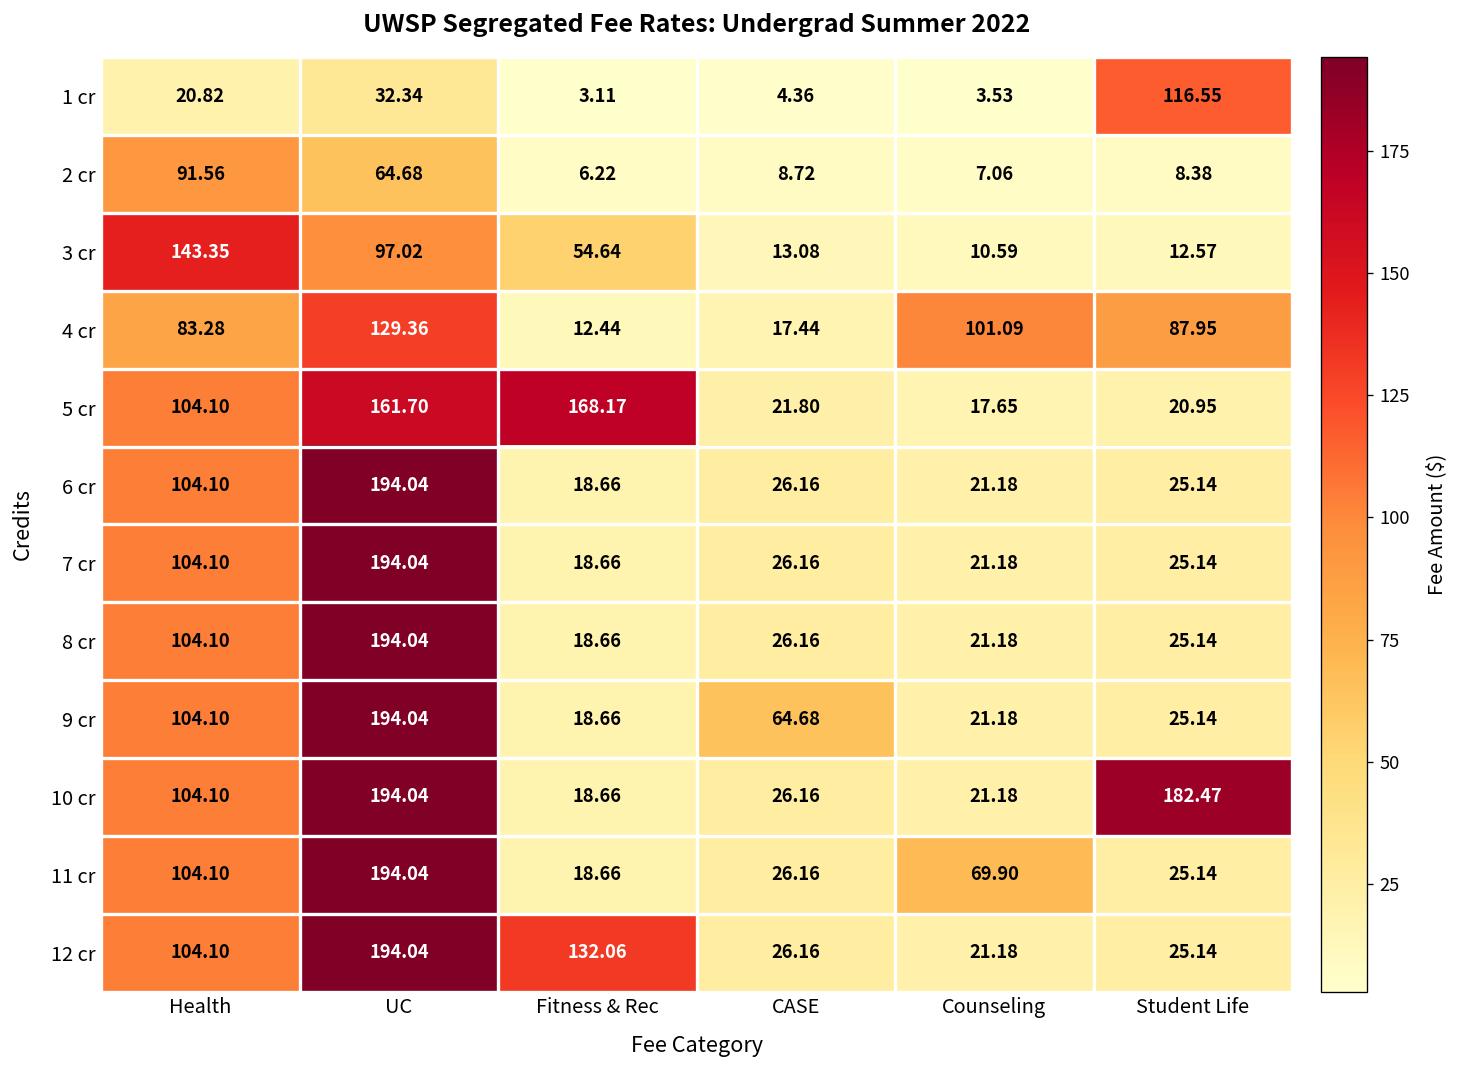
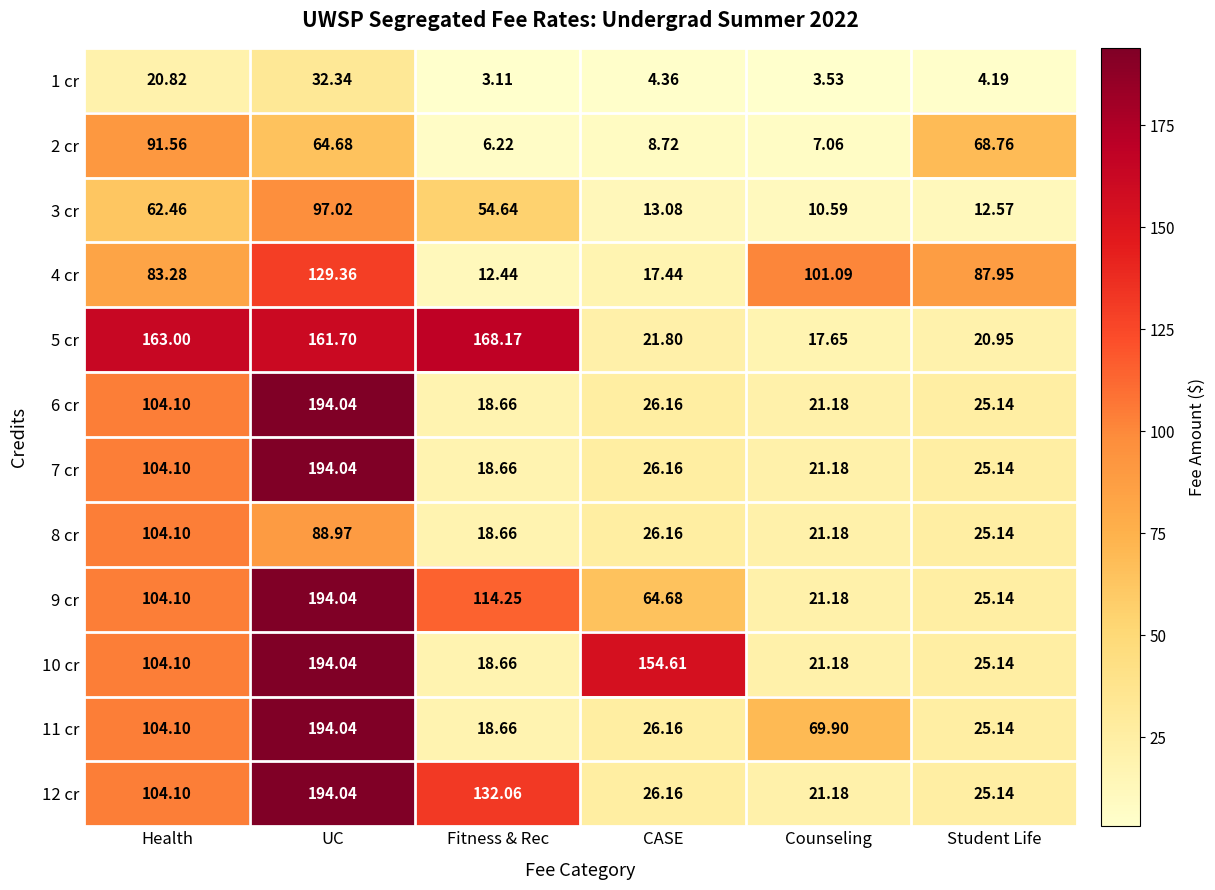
1 cr, Student Life: 116.55 -> 4.19
2 cr, Student Life: 8.38 -> 68.76
3 cr, Health: 143.35 -> 62.46
5 cr, Health: 104.10 -> 163.00
8 cr, UC: 194.04 -> 88.97
9 cr, Fitness & Rec: 18.66 -> 114.25
10 cr, CASE: 26.16 -> 154.61
10 cr, Student Life: 182.47 -> 25.14
